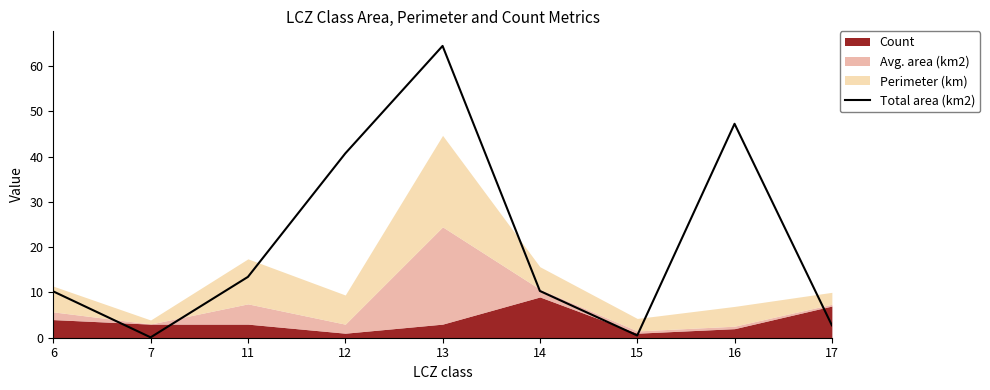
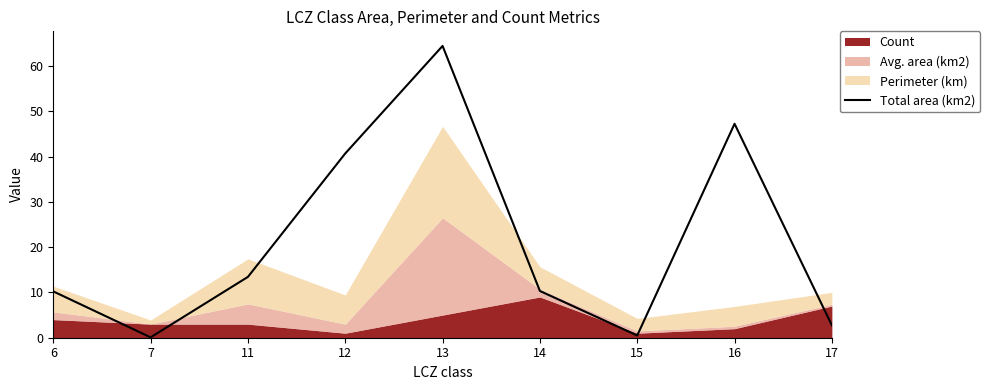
Count, 13: 3 -> 5
